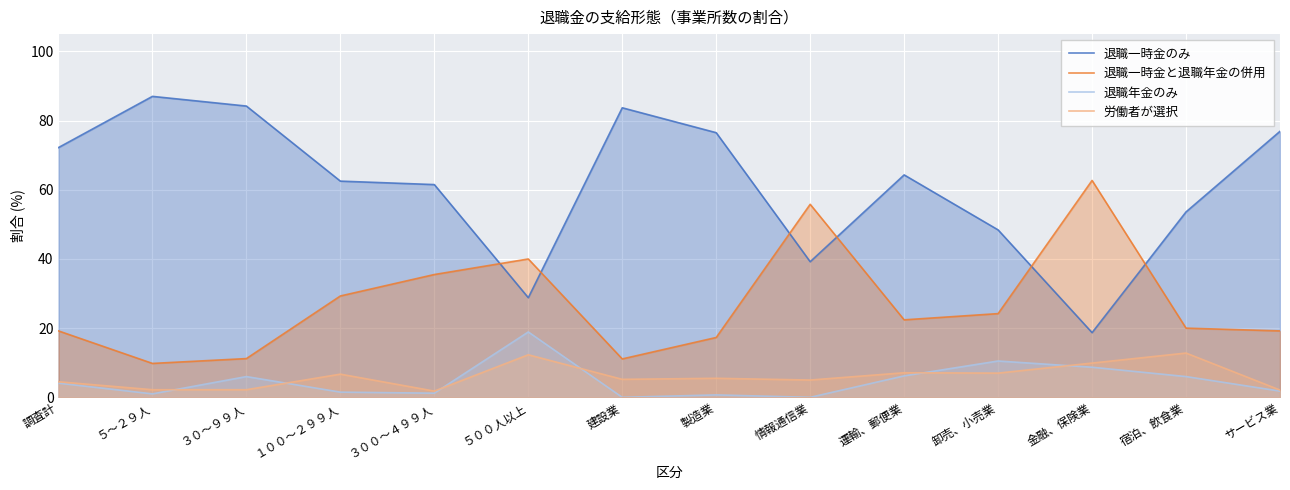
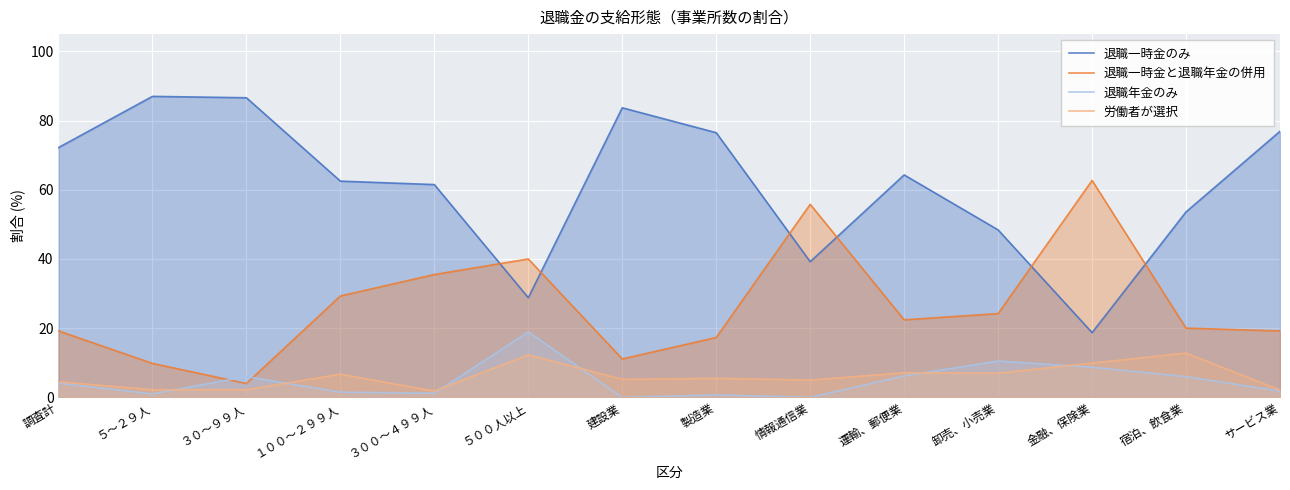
退職一時金のみ, ３０～９９人: 84 -> 87
退職一時金と退職年金の併用, ３０～９９人: 11 -> 4
